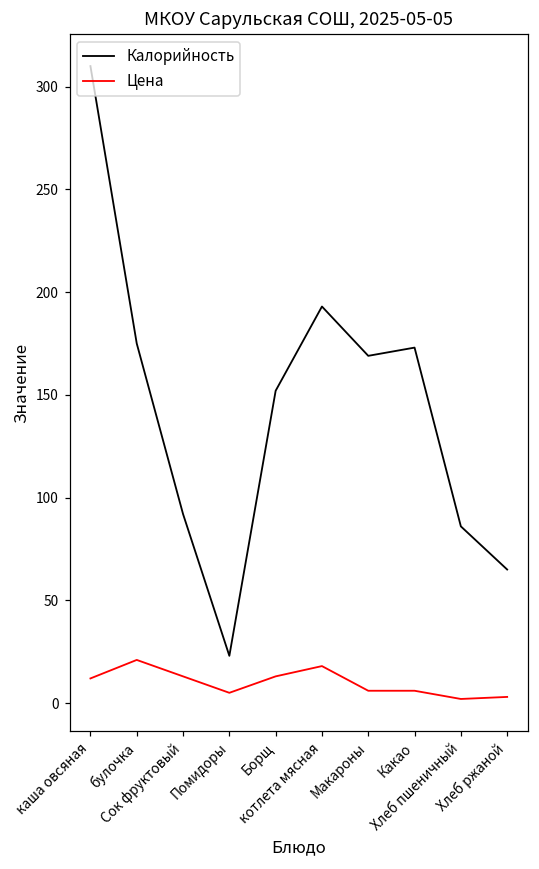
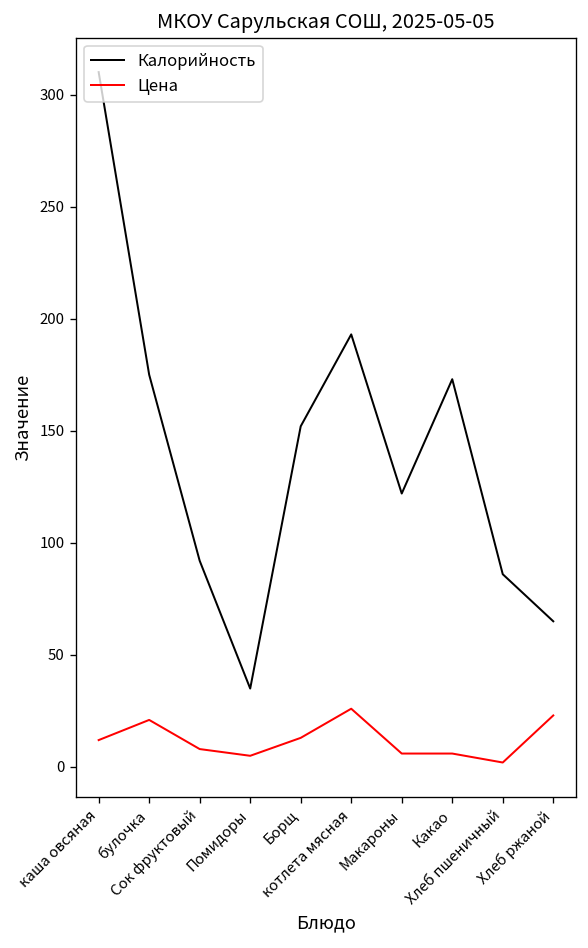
Цена, Сок фруктовый: 13 -> 8
Калорийность, Помидоры: 23 -> 35
Цена, котлета мясная: 18 -> 26
Калорийность, Макароны: 169 -> 122
Цена, Хлеб ржаной: 3 -> 23
